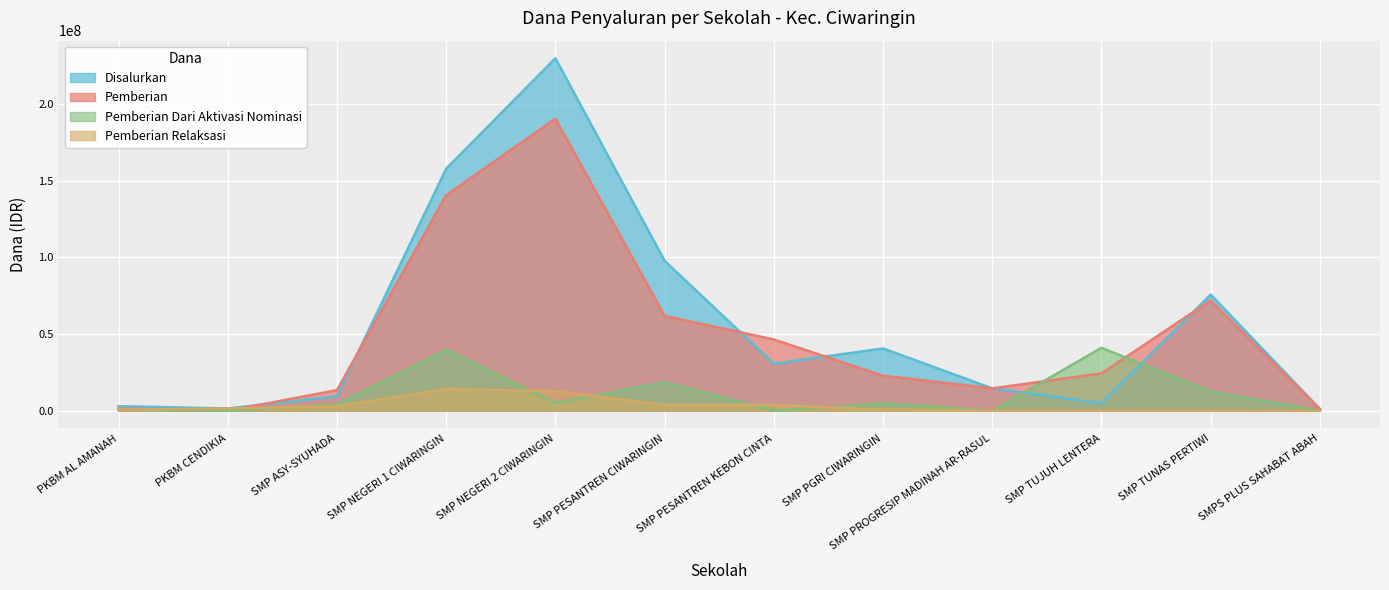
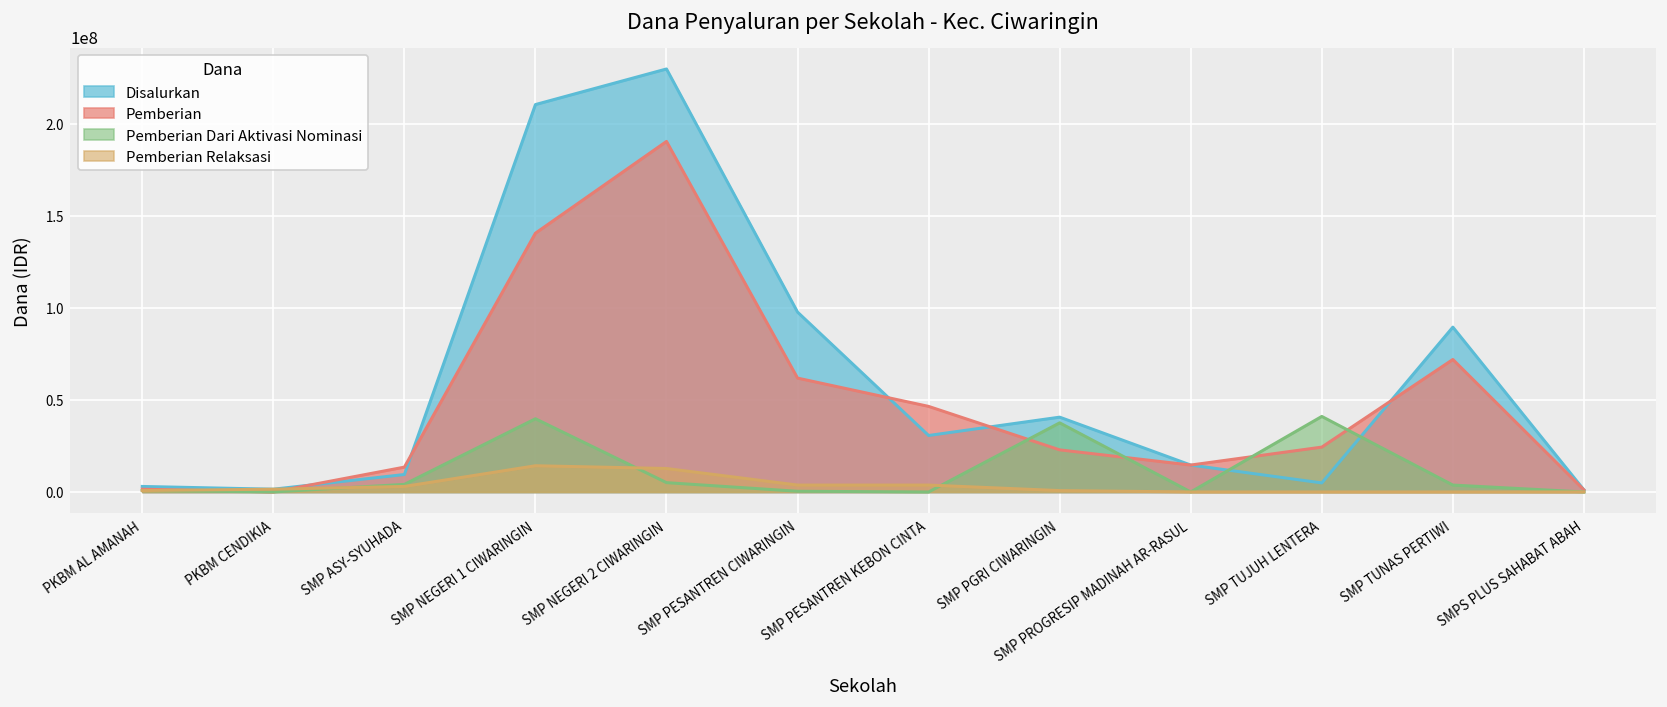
Disalurkan, SMP NEGERI 1 CIWARINGIN: 158000000 -> 211000000
Pemberian Dari Aktivasi Nominasi, SMP PESANTREN CIWARINGIN: 19000000 -> 0
Pemberian Dari Aktivasi Nominasi, SMP PGRI CIWARINGIN: 5000000 -> 38000000
Disalurkan, SMP TUNAS PERTIWI: 76000000 -> 90000000
Pemberian Dari Aktivasi Nominasi, SMP TUNAS PERTIWI: 13000000 -> 4000000
